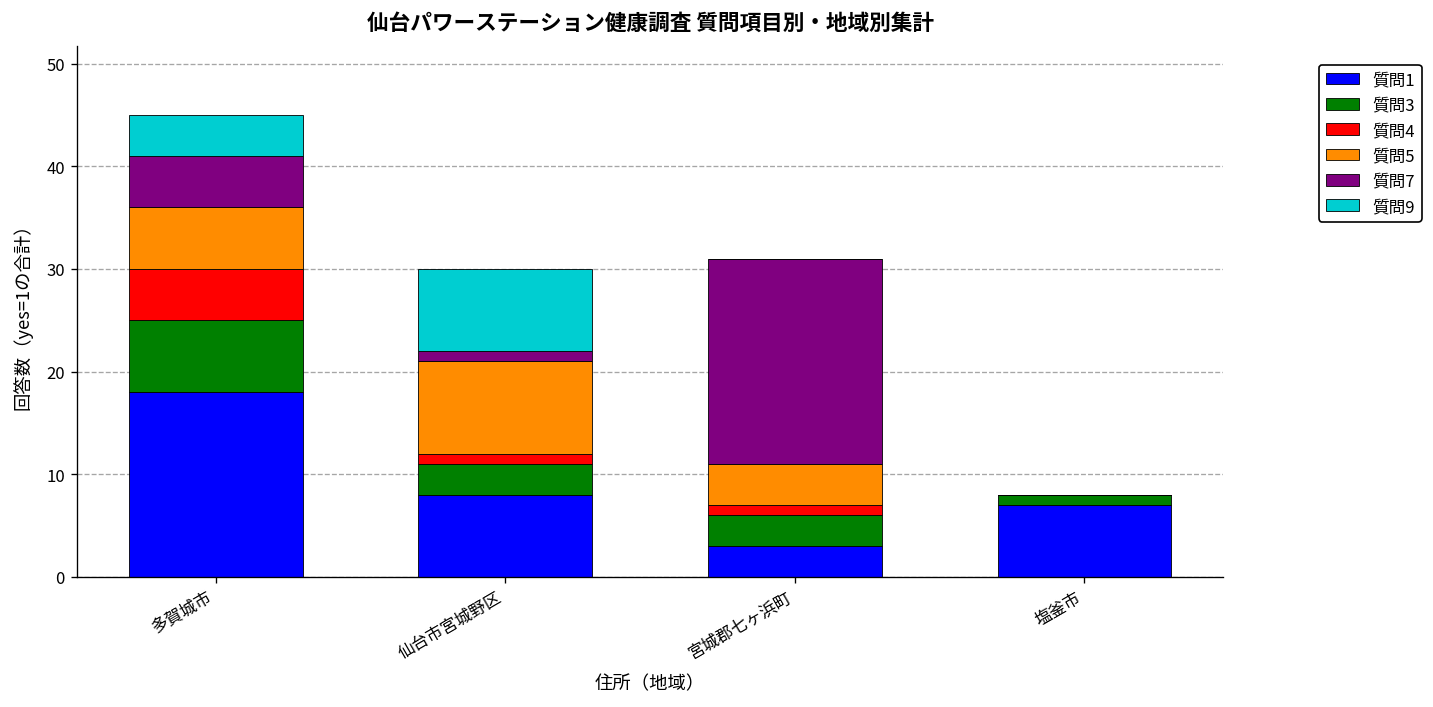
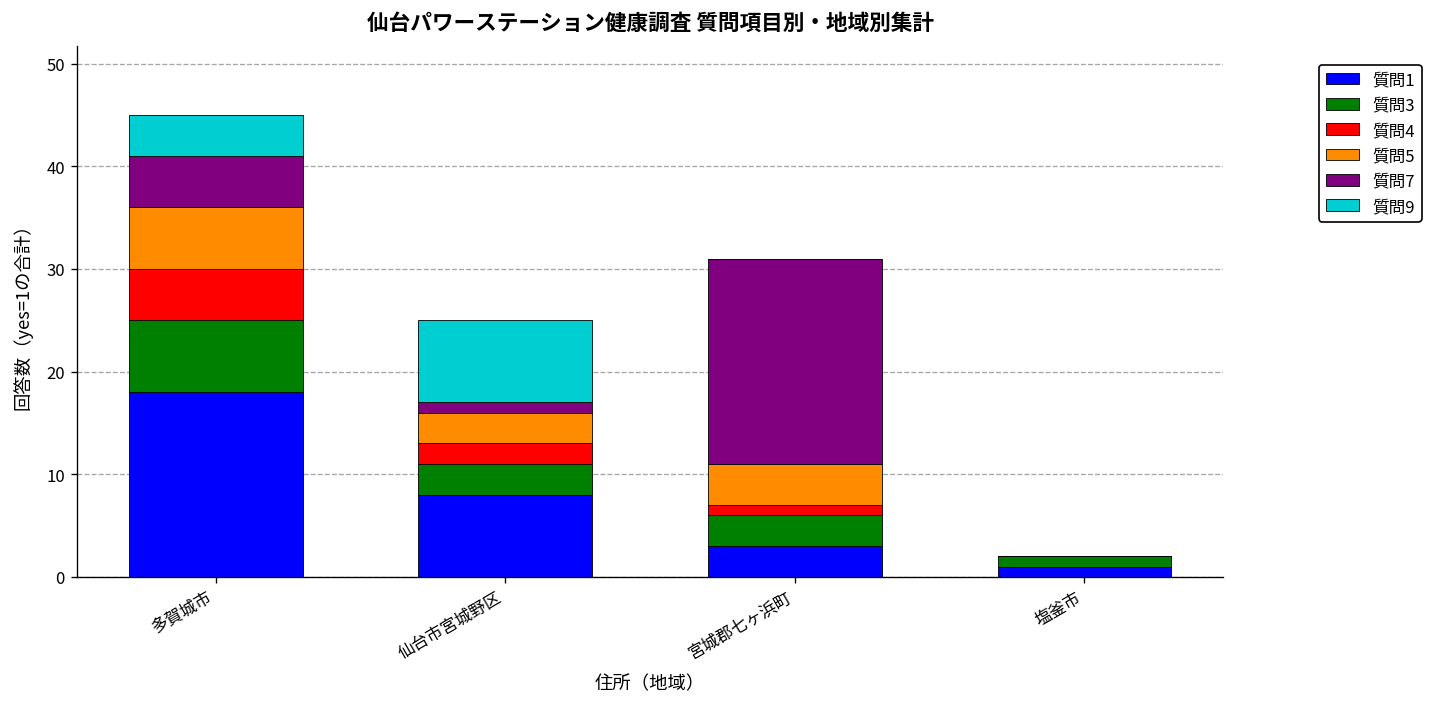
質問4, 仙台市宮城野区: 1 -> 2
質問5, 仙台市宮城野区: 9 -> 3
質問1, 塩釜市: 7 -> 1
